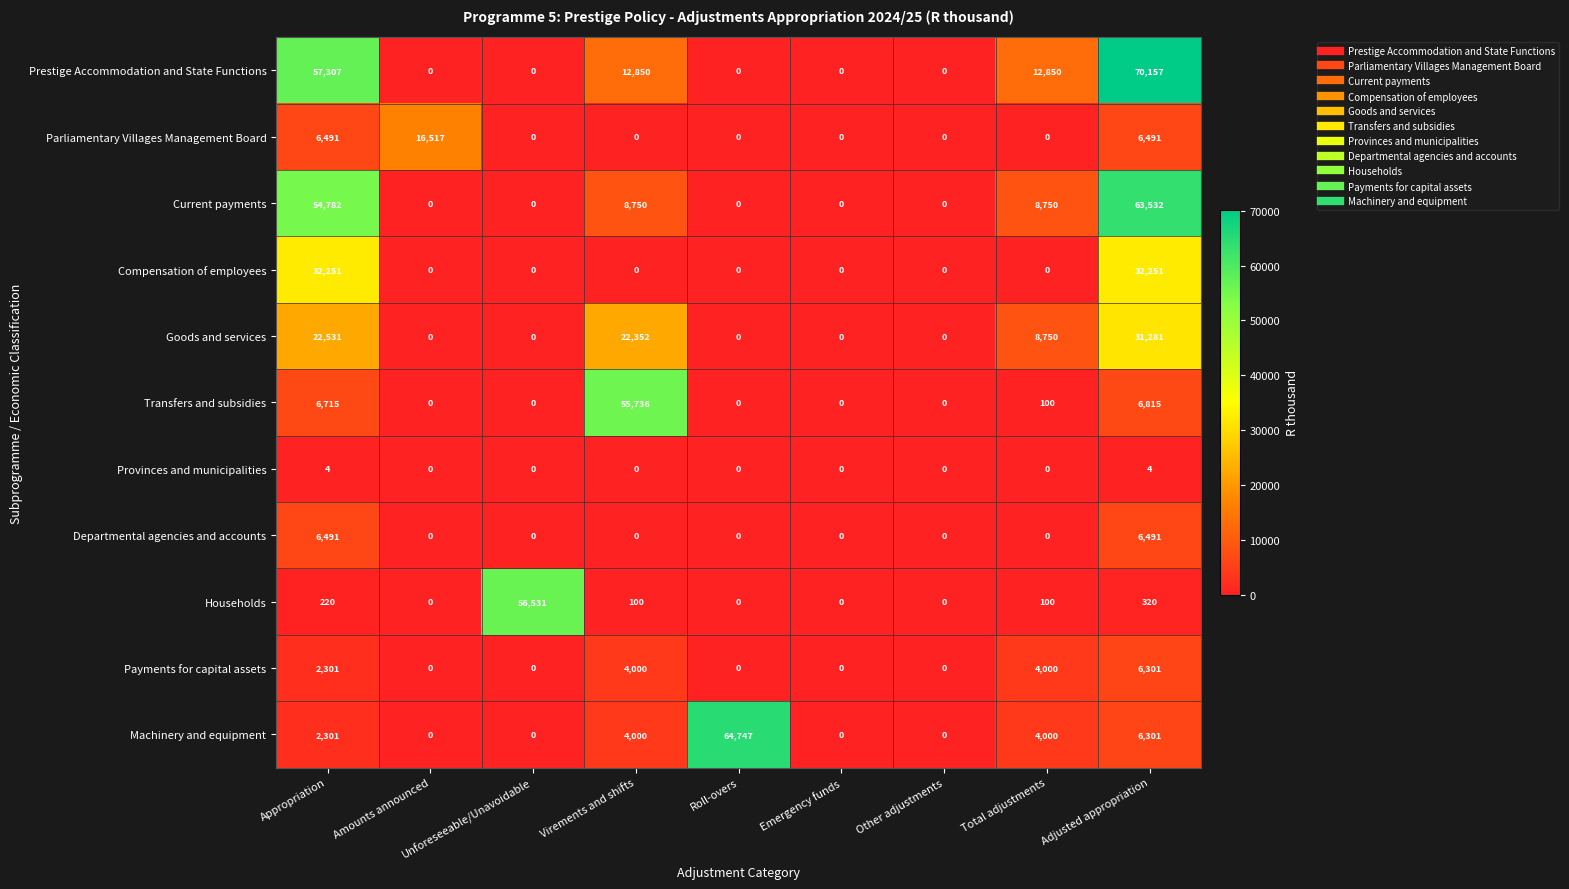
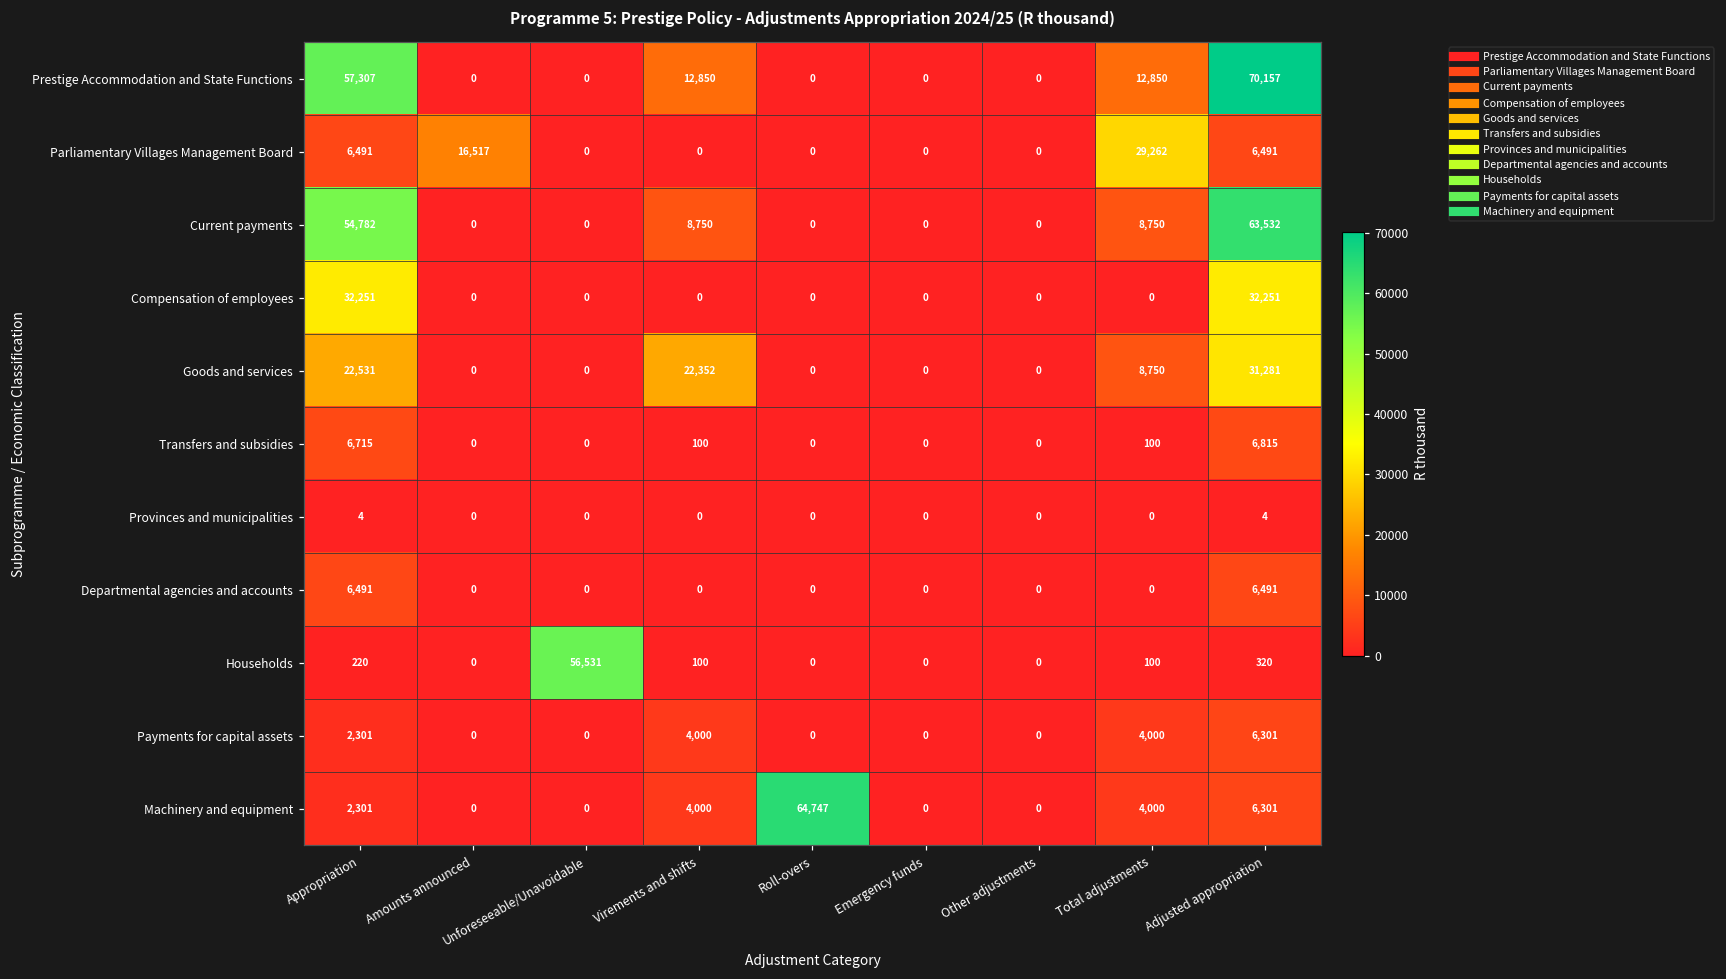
Parliamentary Villages Management Board, Total adjustments: 0 -> 29,262
Transfers and subsidies, Virements and shifts: 55,736 -> 100
